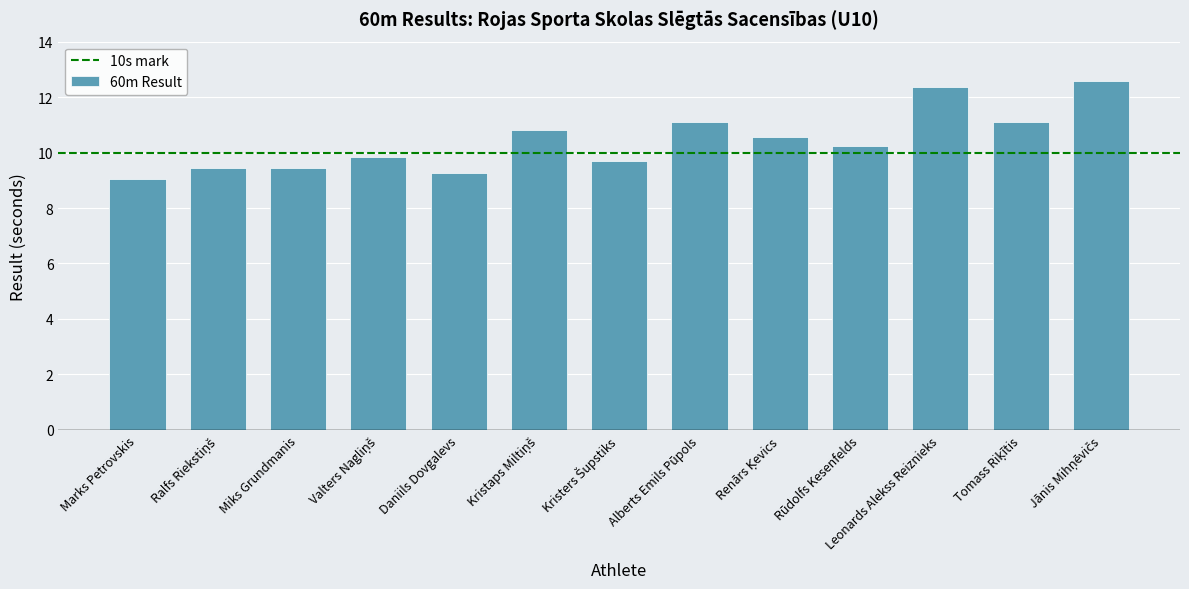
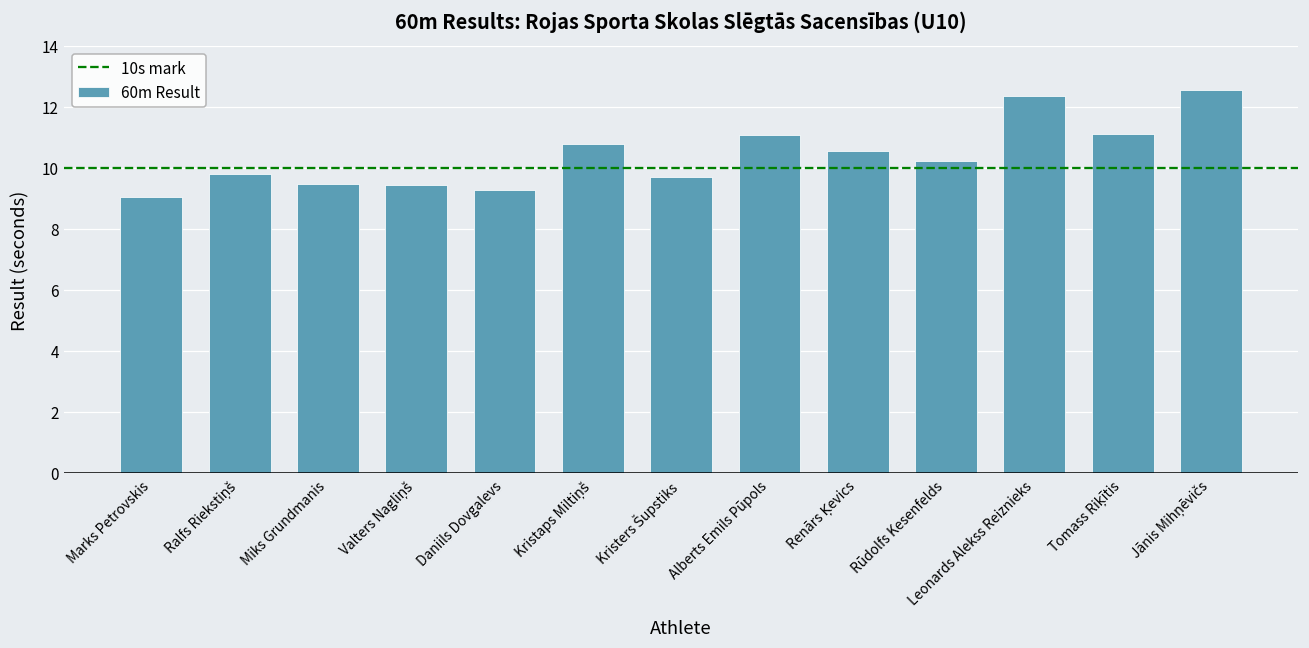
Ralfs Riekstiņš: 9.4 -> 9.8
Valters Nagliņš: 9.8 -> 9.5
